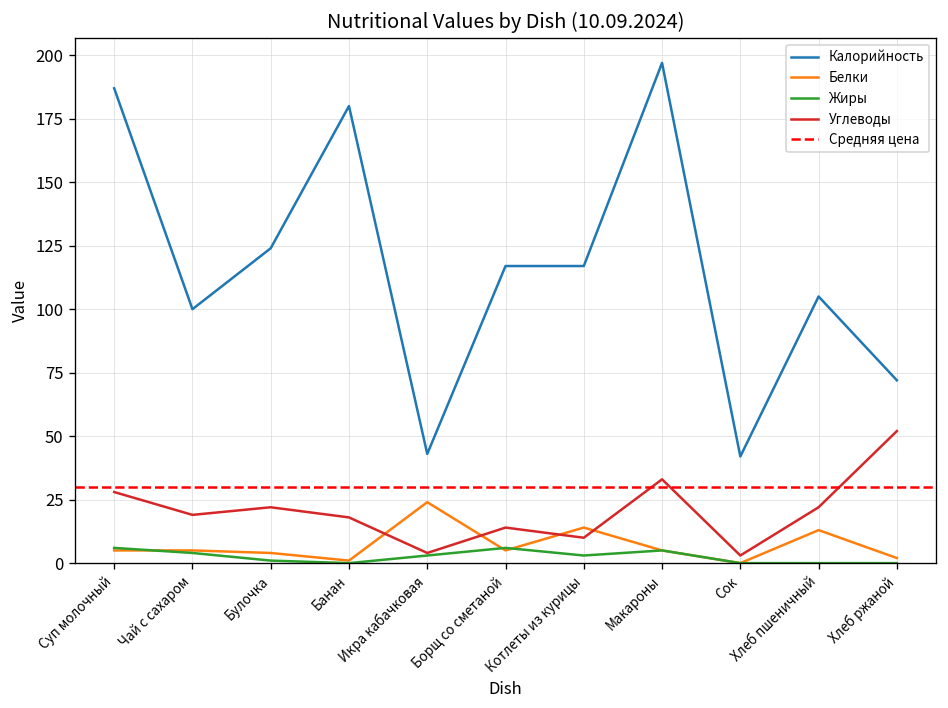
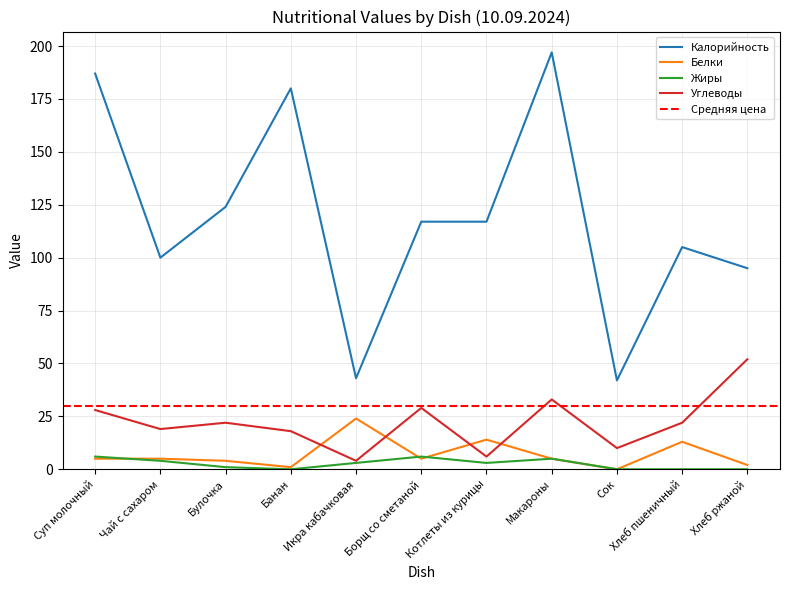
Углеводы, Борщ со сметаной: 14 -> 29
Углеводы, Котлеты из курицы: 10 -> 6
Углеводы, Сок: 3 -> 10
Калорийность, Хлеб ржаной: 72 -> 95
